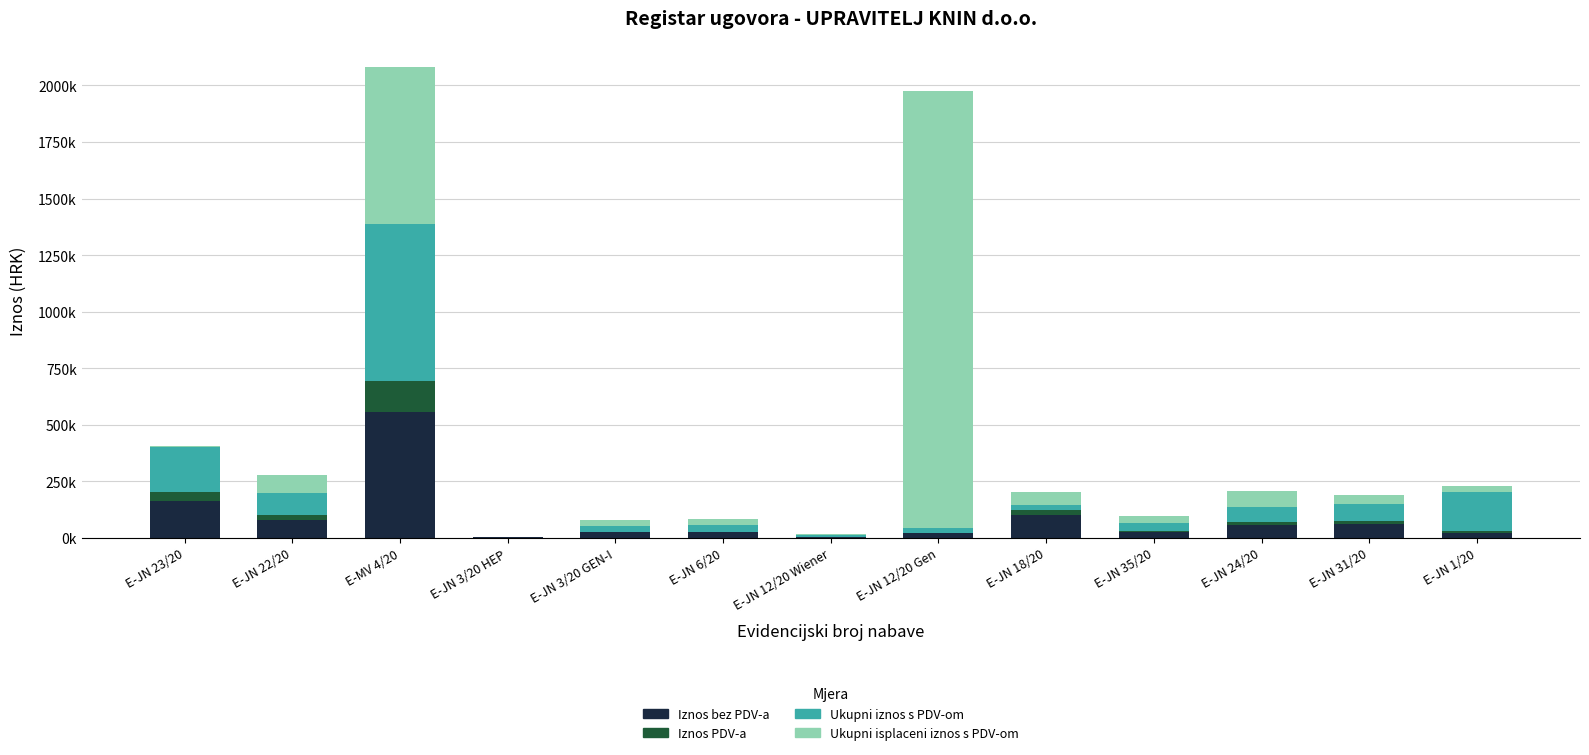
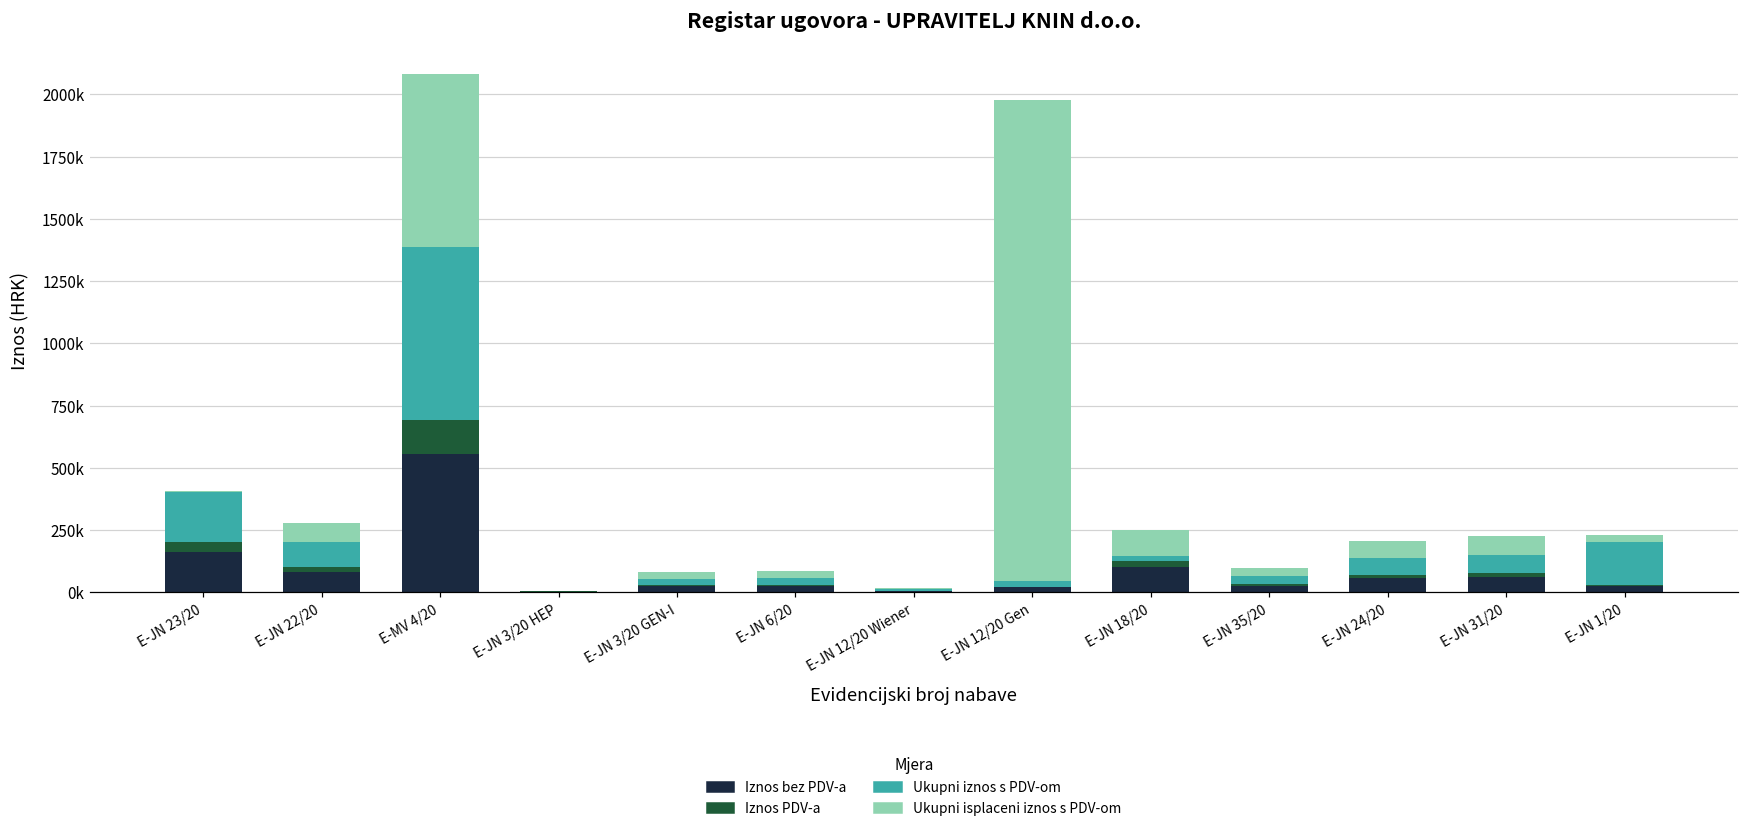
Ukupni isplaceni iznos s PDV-om, E-JN 18/20: 60000 -> 110000
Ukupni isplaceni iznos s PDV-om, E-JN 31/20: 40000 -> 80000
